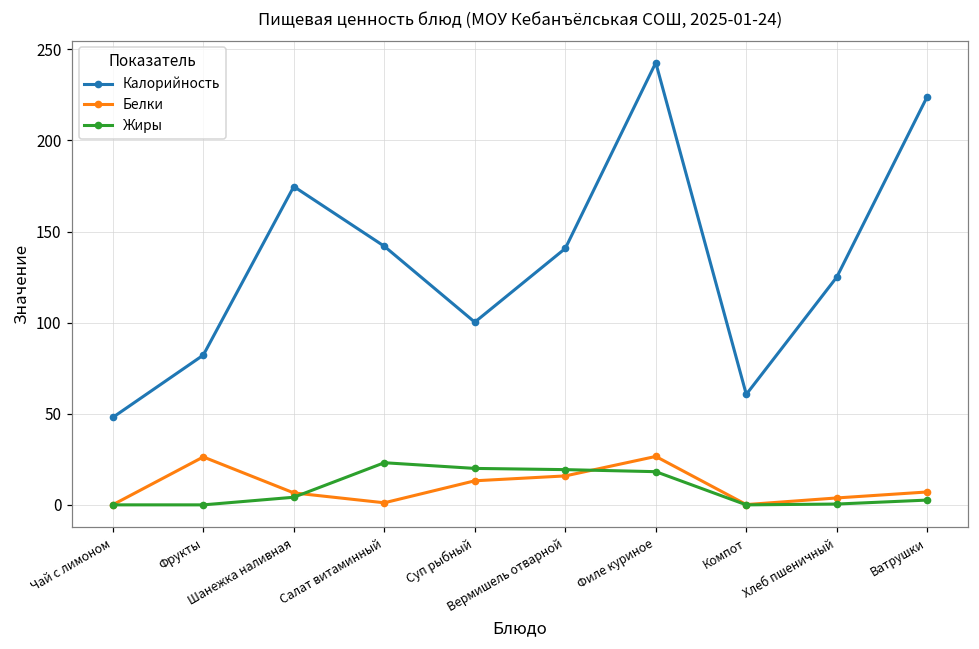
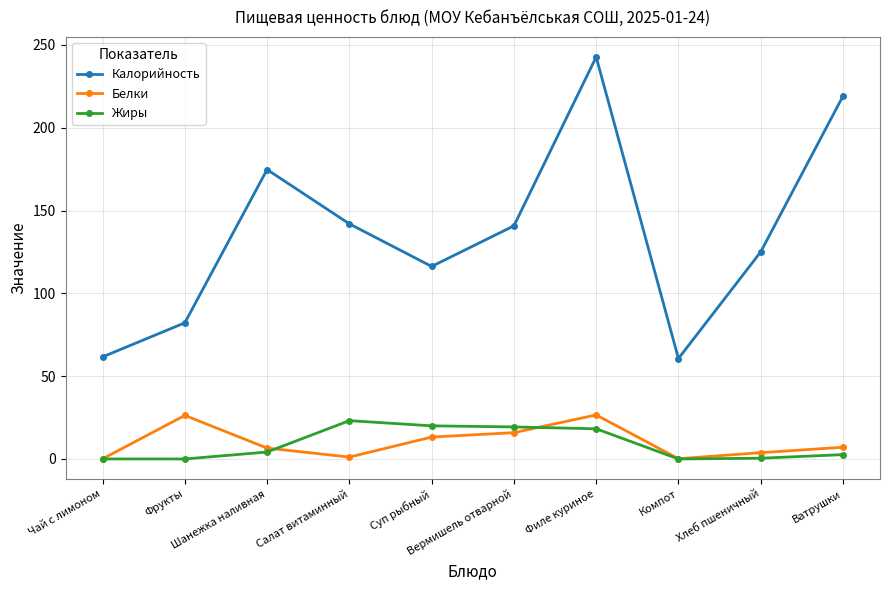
Калорийность, Чай с лимоном: 48 -> 62
Калорийность, Суп рыбный: 100 -> 116
Калорийность, Ватрушки: 224 -> 219
